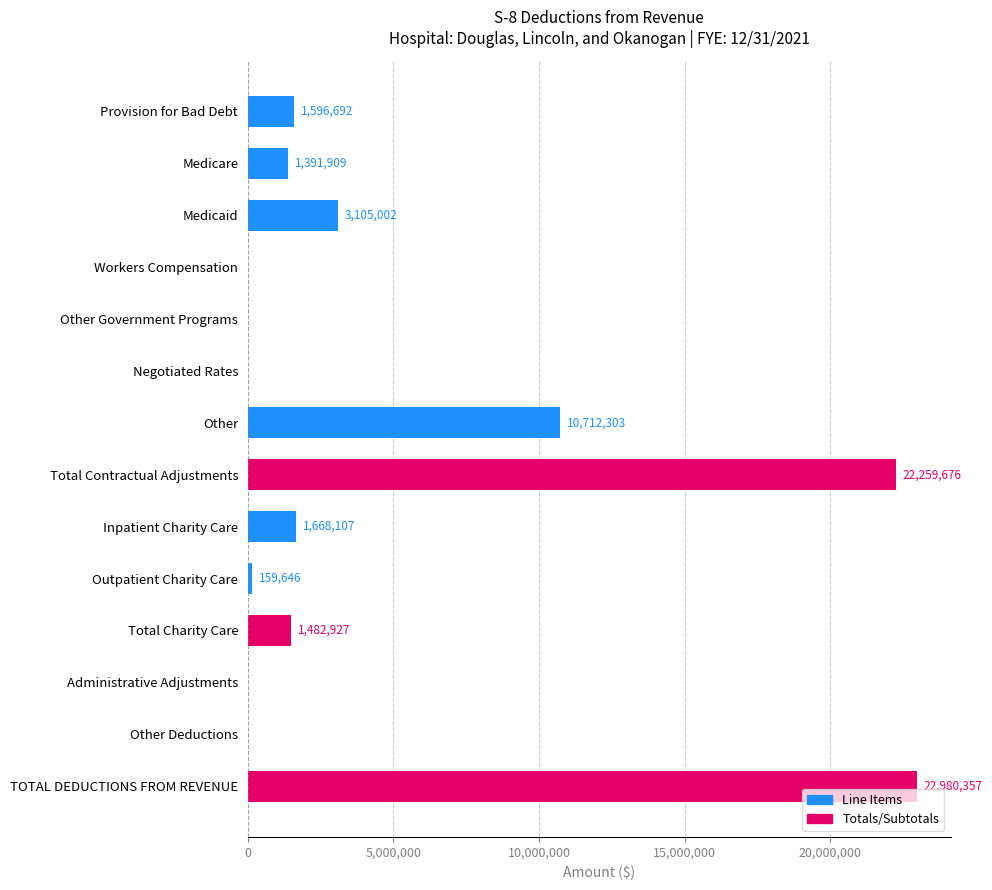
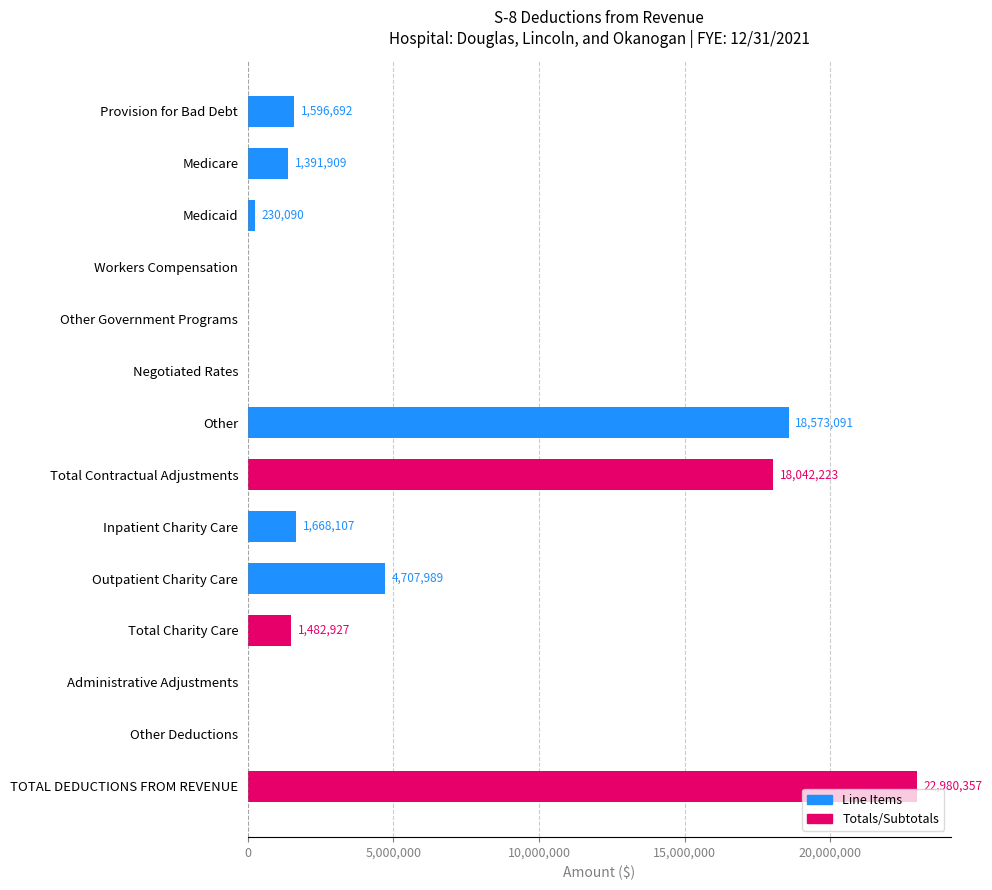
Medicaid: 3,105,002 -> 230,090
Other: 10,712,303 -> 18,573,091
Total Contractual Adjustments: 22,259,676 -> 18,042,223
Outpatient Charity Care: 159,646 -> 4,707,989
